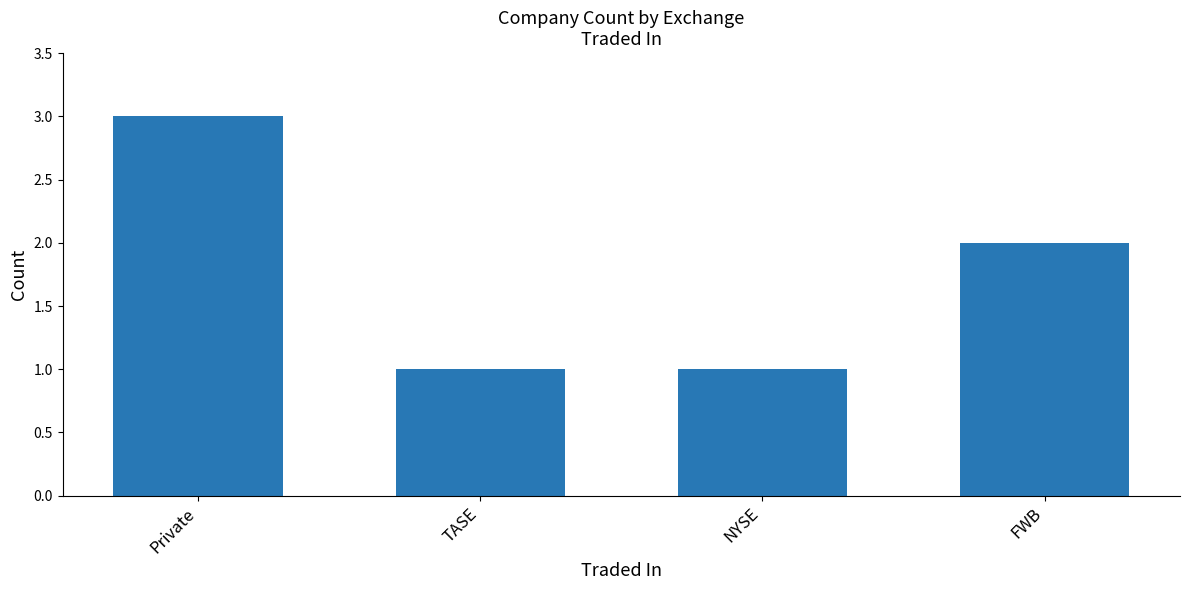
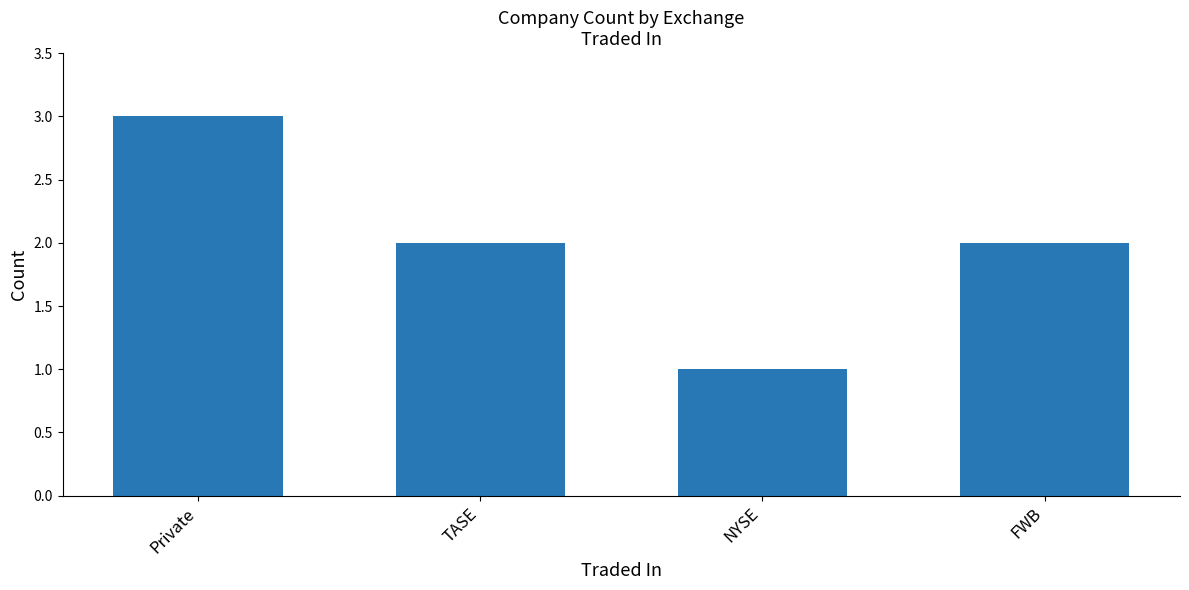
TASE: 1 -> 2
